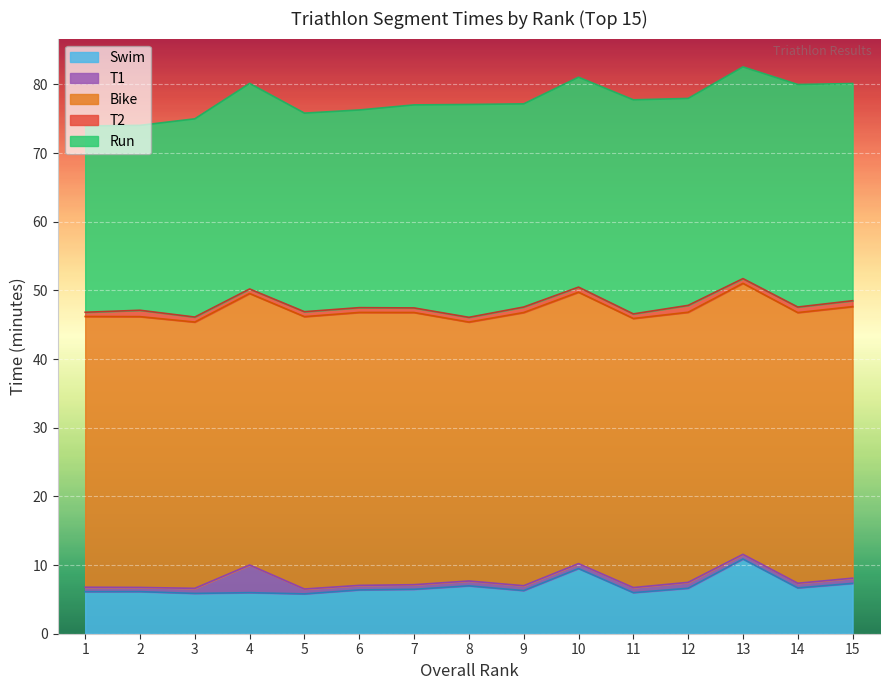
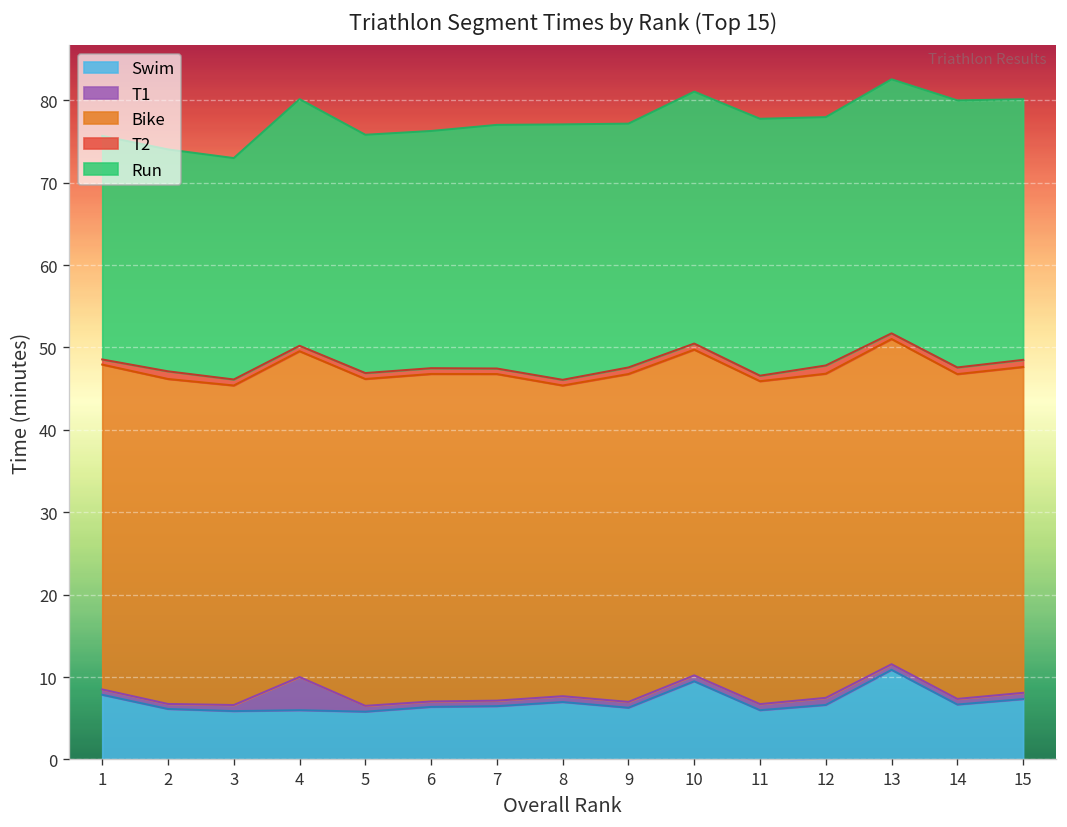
Swim, 1: 6 -> 8
Run, 3: 29 -> 27
